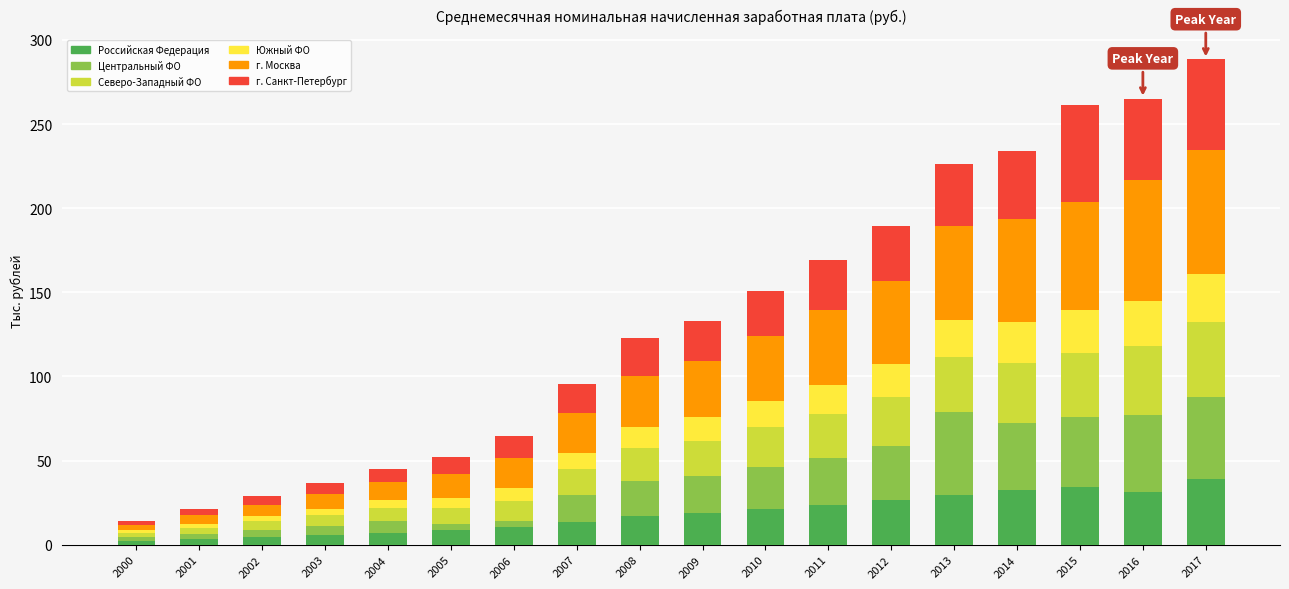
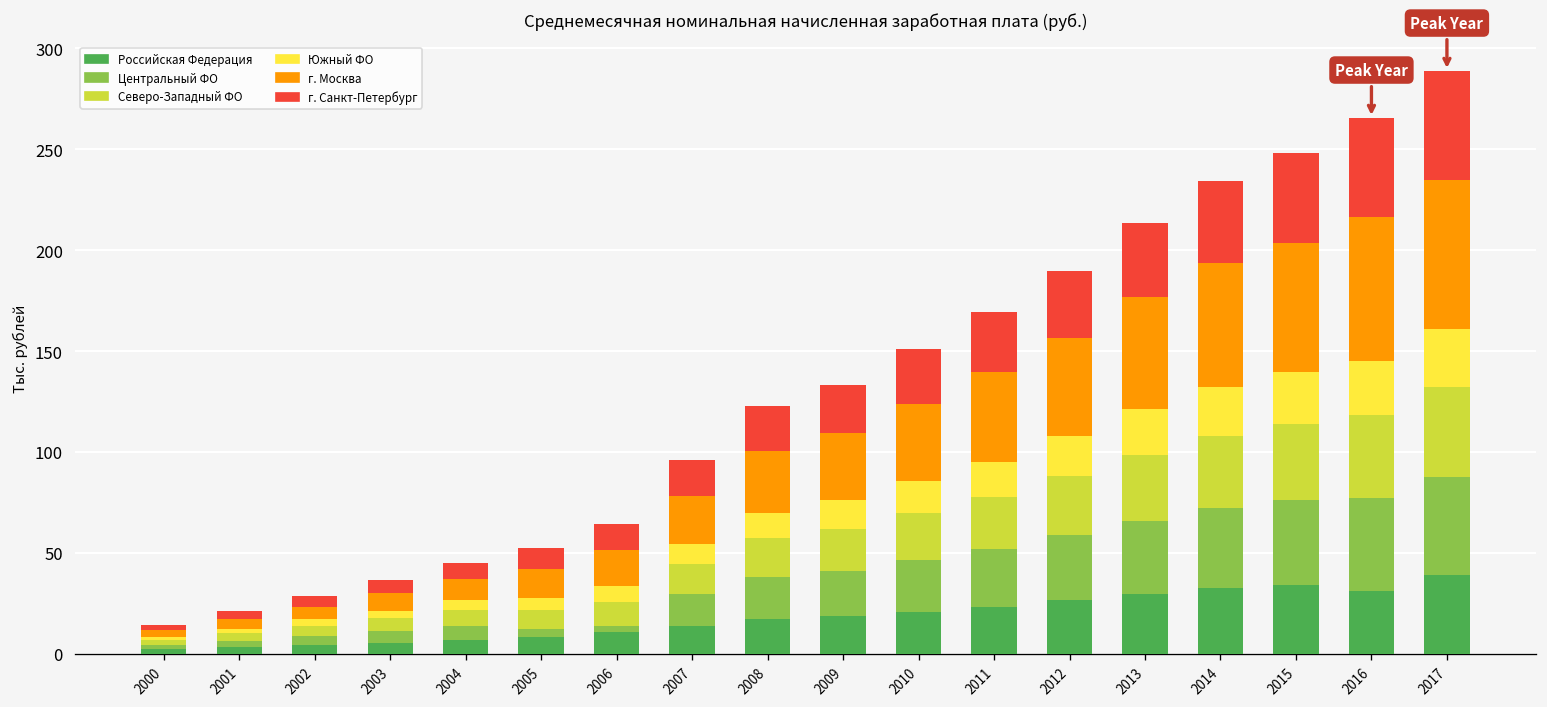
Центральный ФО, 2013: 49 -> 36
г. Санкт-Петербург, 2015: 58 -> 44
